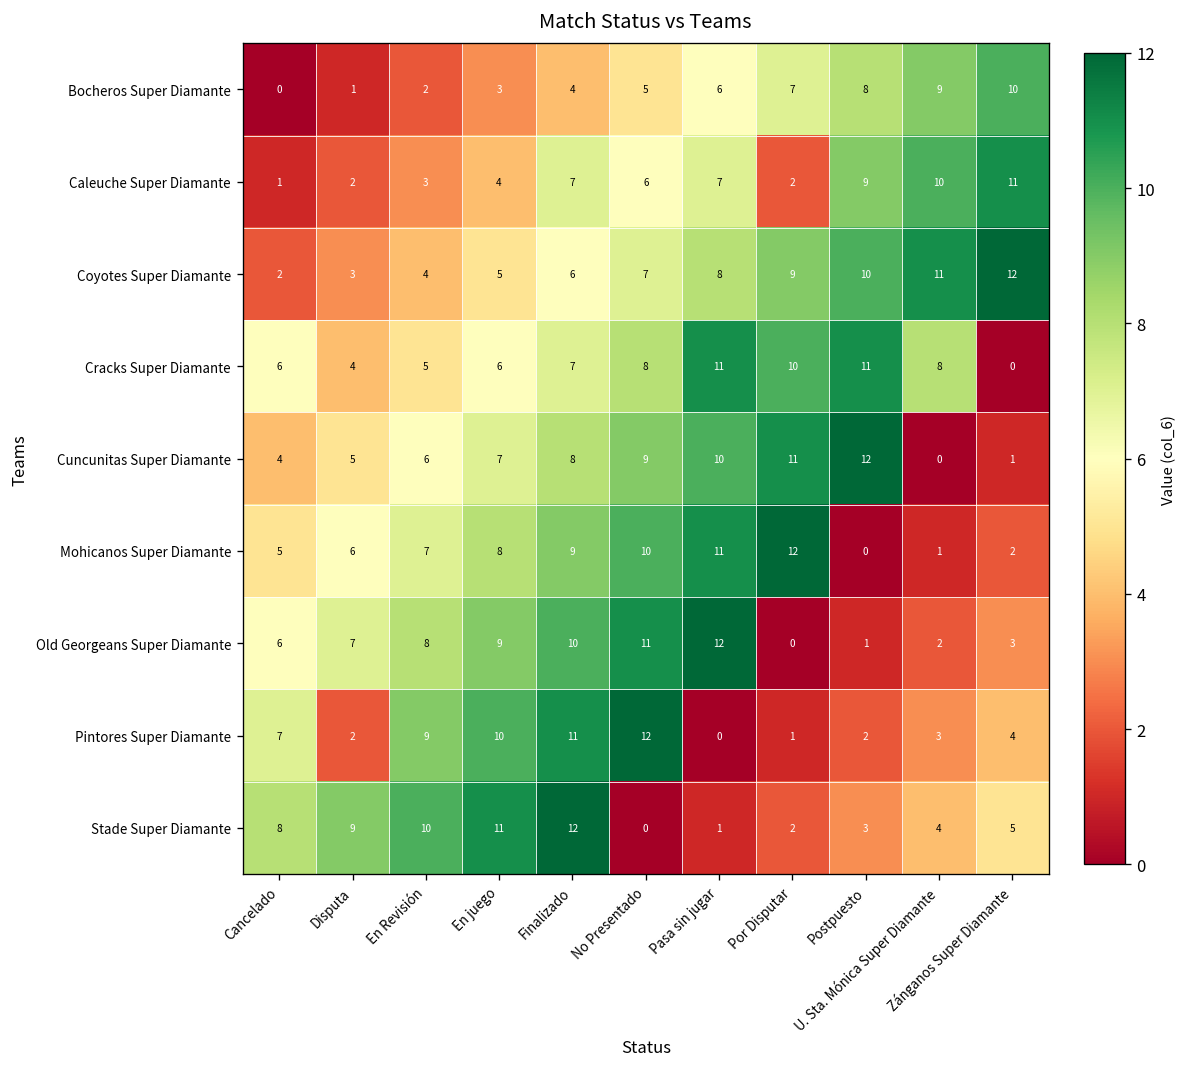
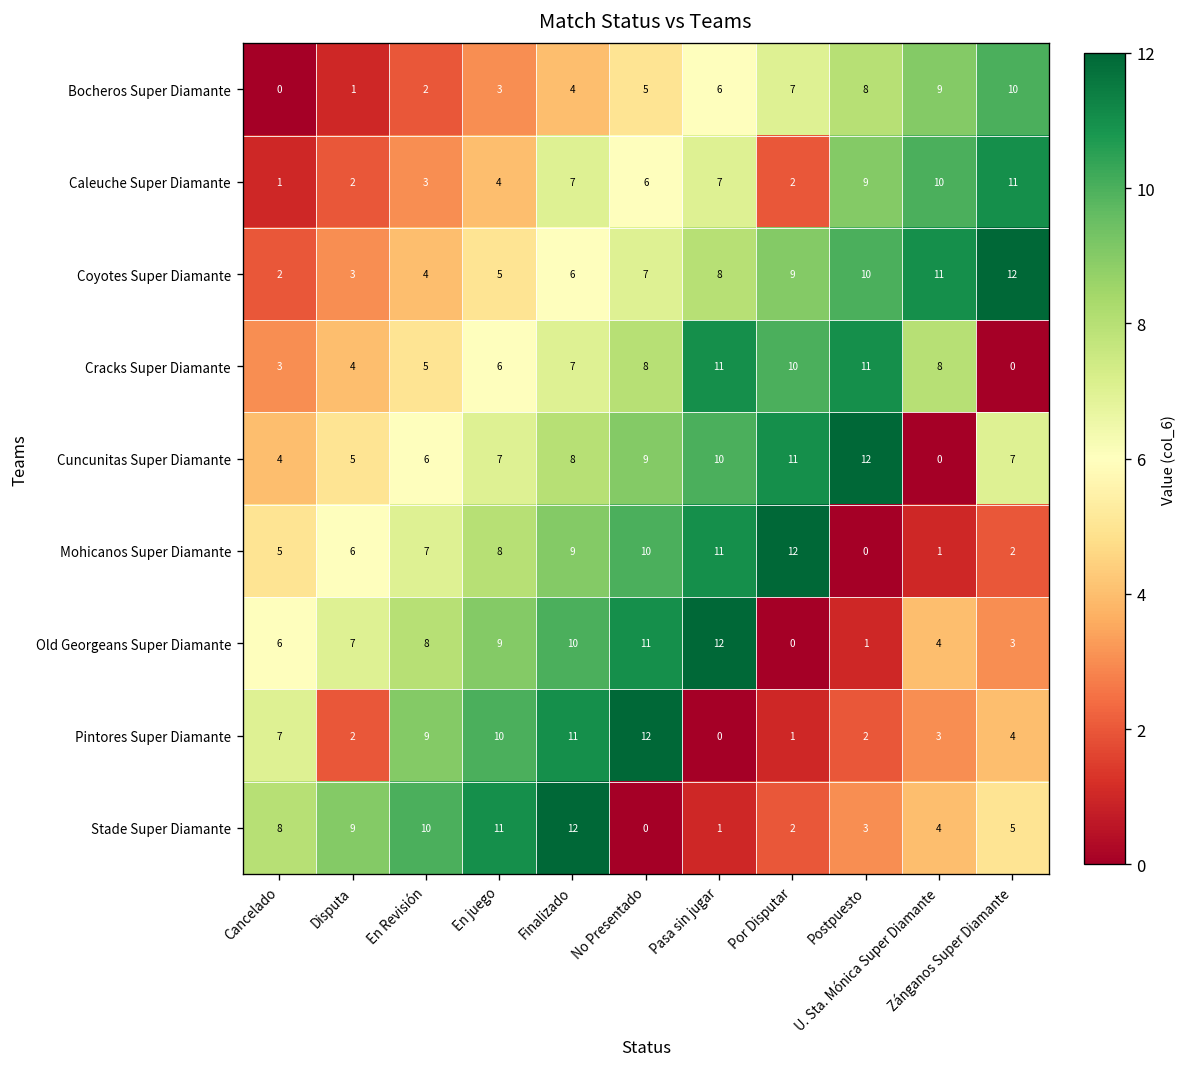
Cracks Super Diamante, Cancelado: 6 -> 3
Cuncunitas Super Diamante, Zánganos Super Diamante: 1 -> 7
Old Georgeans Super Diamante, U. Sta. Mónica Super Diamante: 2 -> 4
